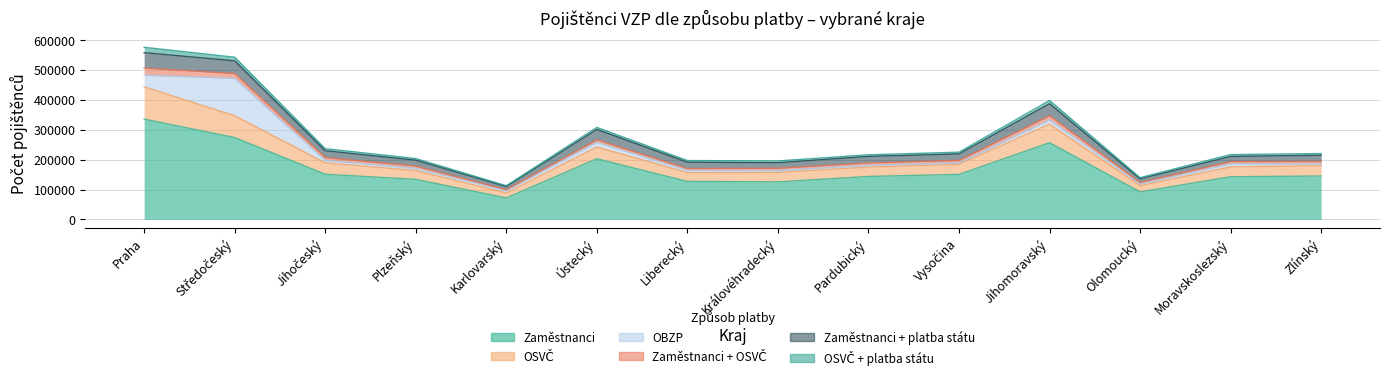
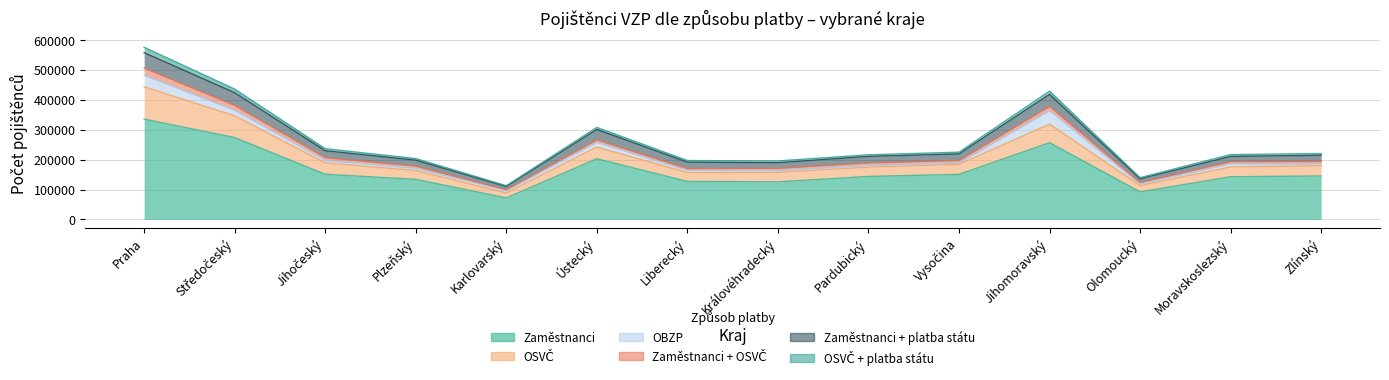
OBZP, Středočeský: 130000 -> 20000
OBZP, Jihomoravský: 10000 -> 50000
